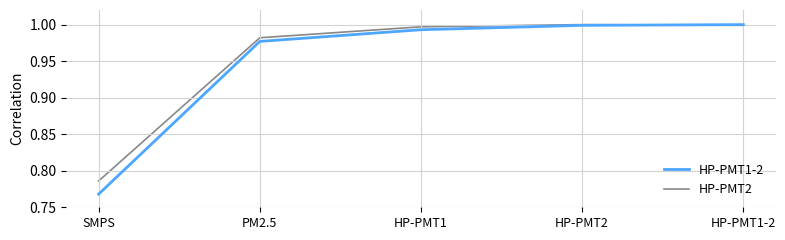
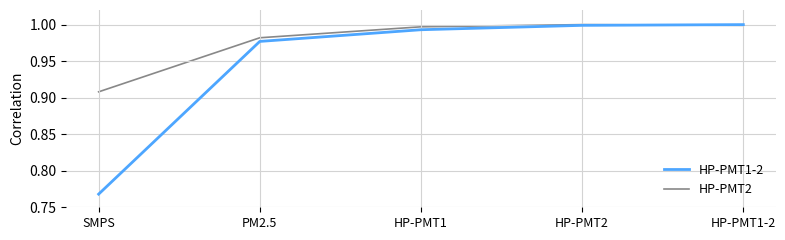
HP-PMT2, SMPS: 0.79 -> 0.91
